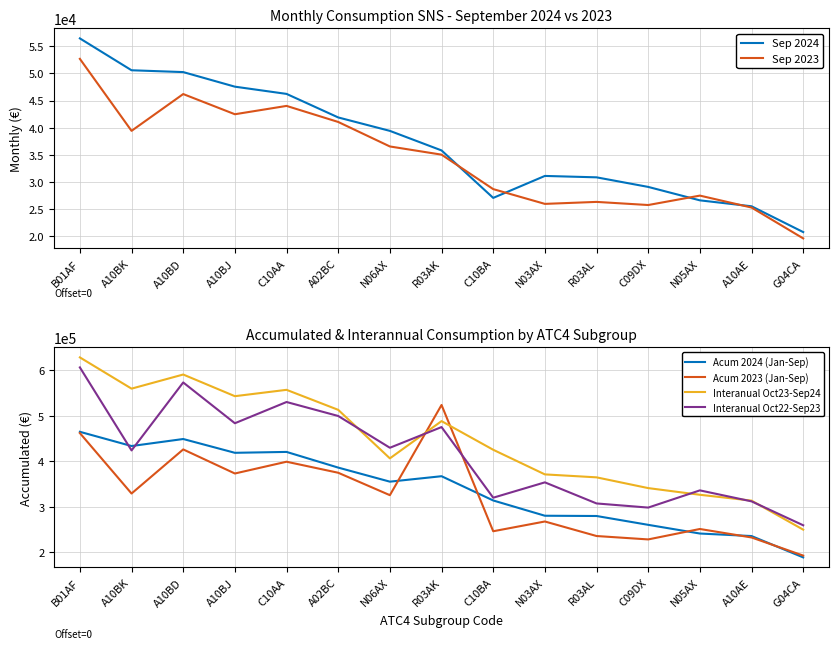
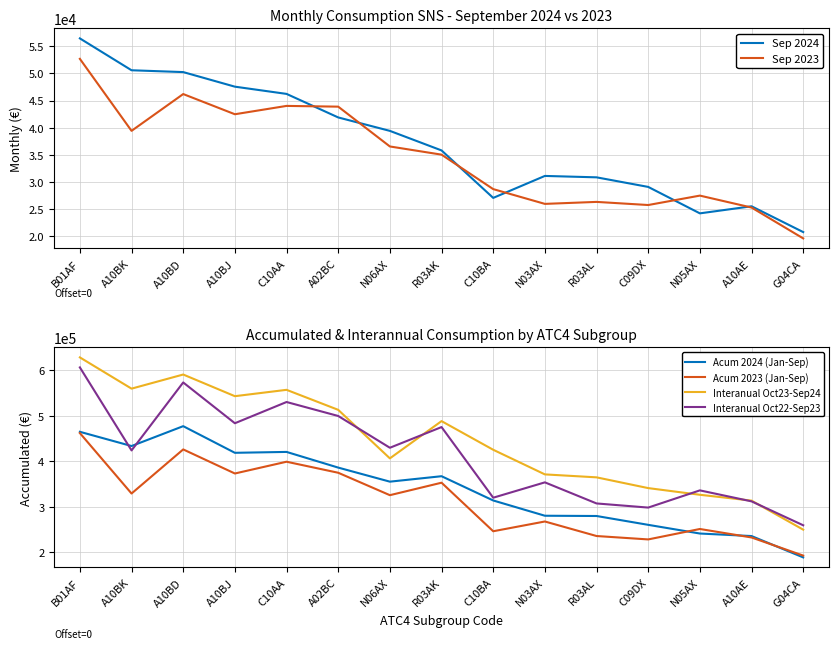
Monthly Consumption SNS - September 2024 vs 2023, Sep 2023, A02BC: 41000 -> 44000
Monthly Consumption SNS - September 2024 vs 2023, Sep 2024, N05AX: 27000 -> 24000
Accumulated & Interannual Consumption by ATC4 Subgroup, Acum 2024 (Jan-Sep), A10BD: 450000 -> 480000
Accumulated & Interannual Consumption by ATC4 Subgroup, Acum 2023 (Jan-Sep), R03AK: 520000 -> 350000
